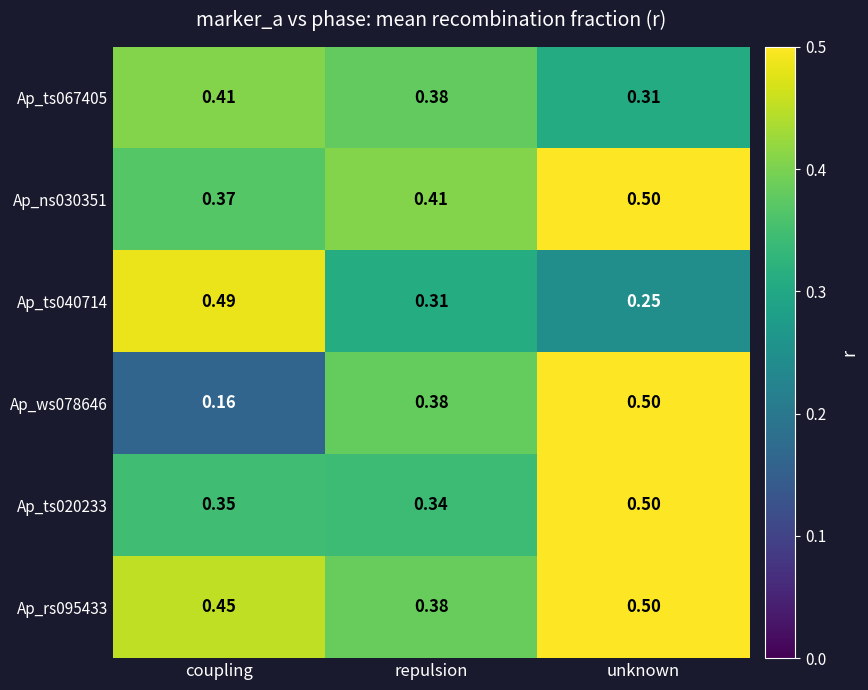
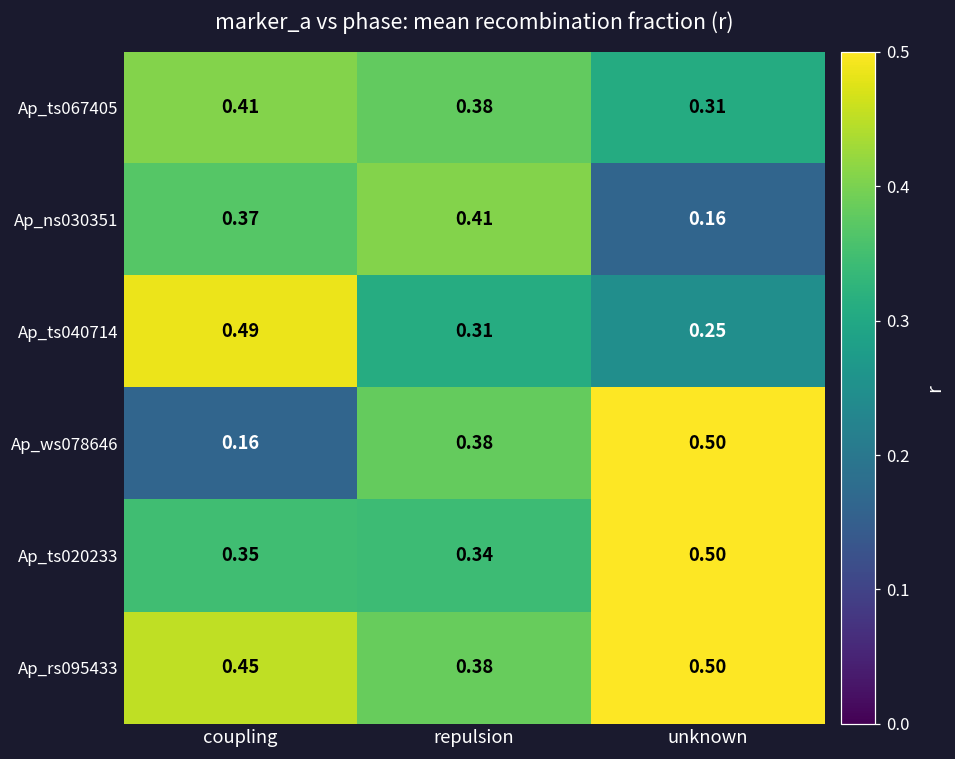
Ap_ns030351, unknown: 0.50 -> 0.16
